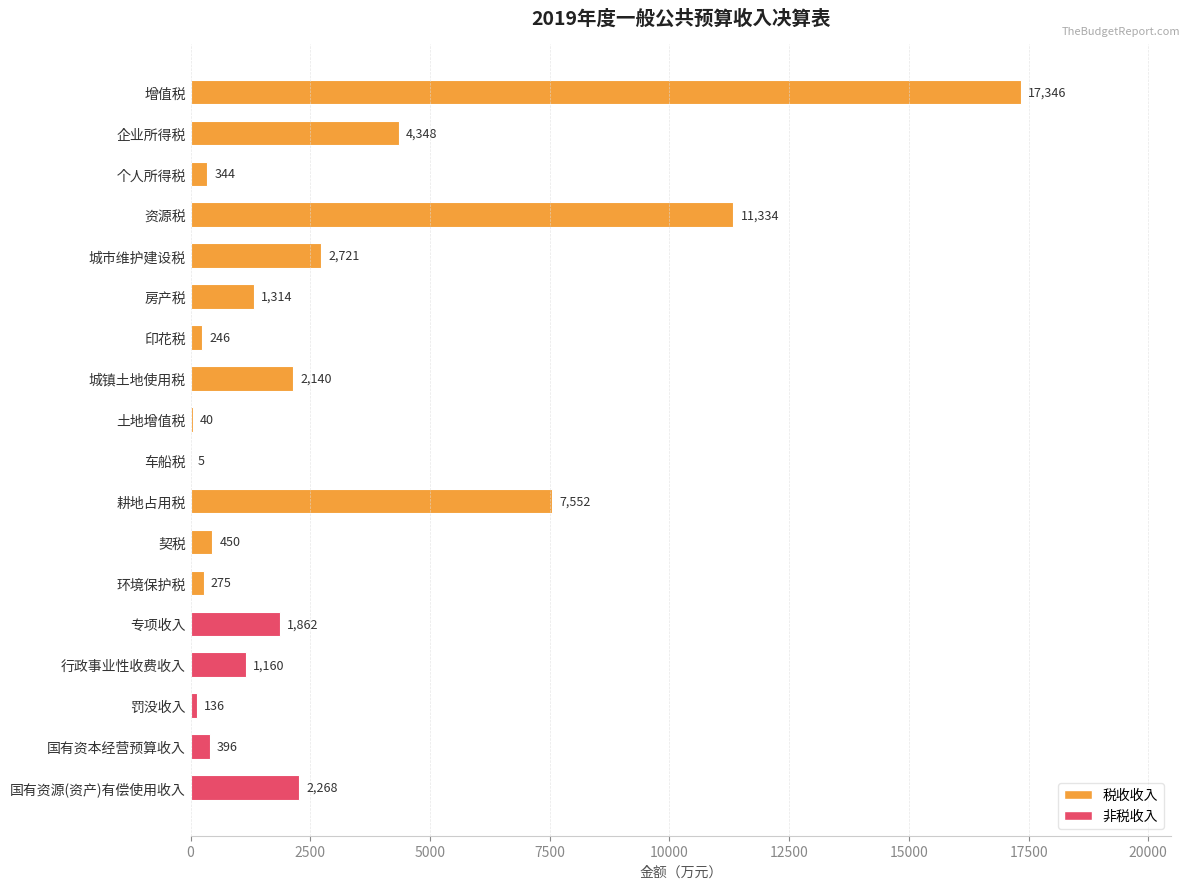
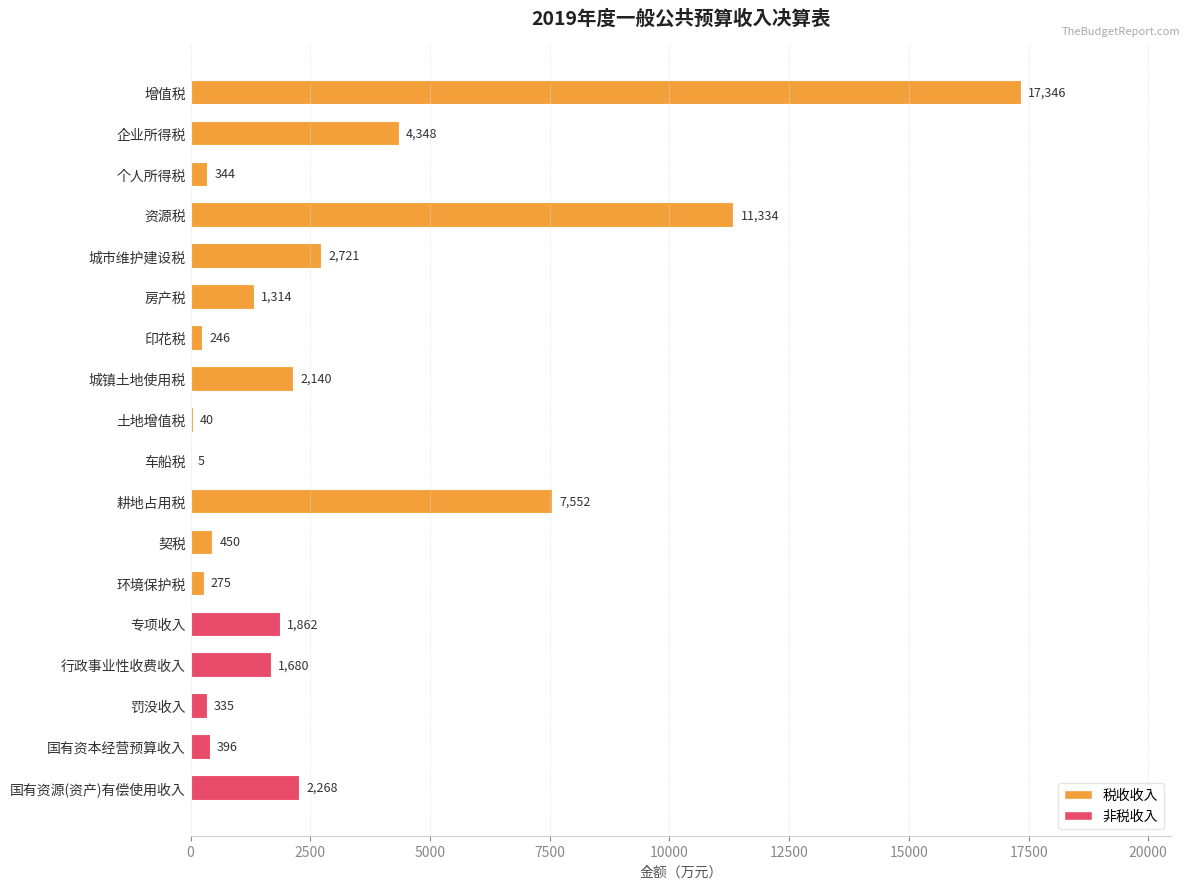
行政事业性收费收入: 1,160 -> 1,680
罚没收入: 136 -> 335
